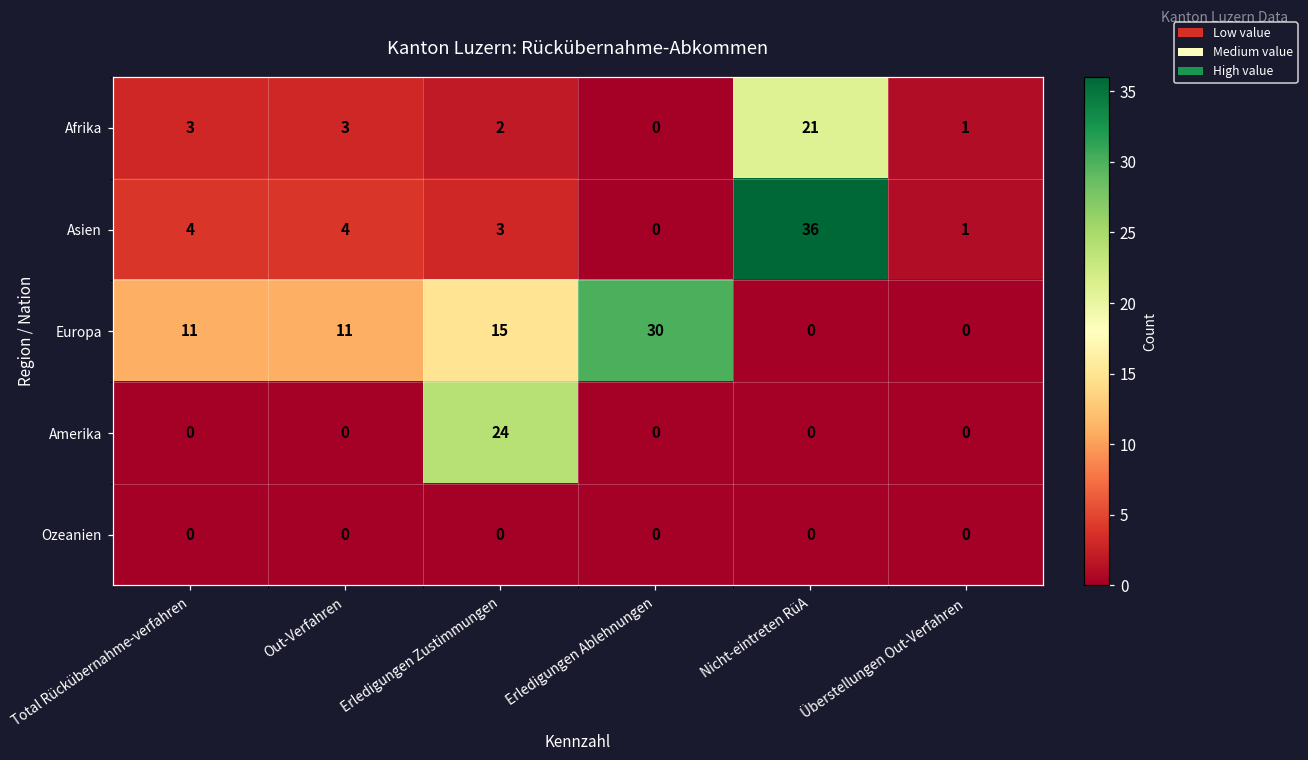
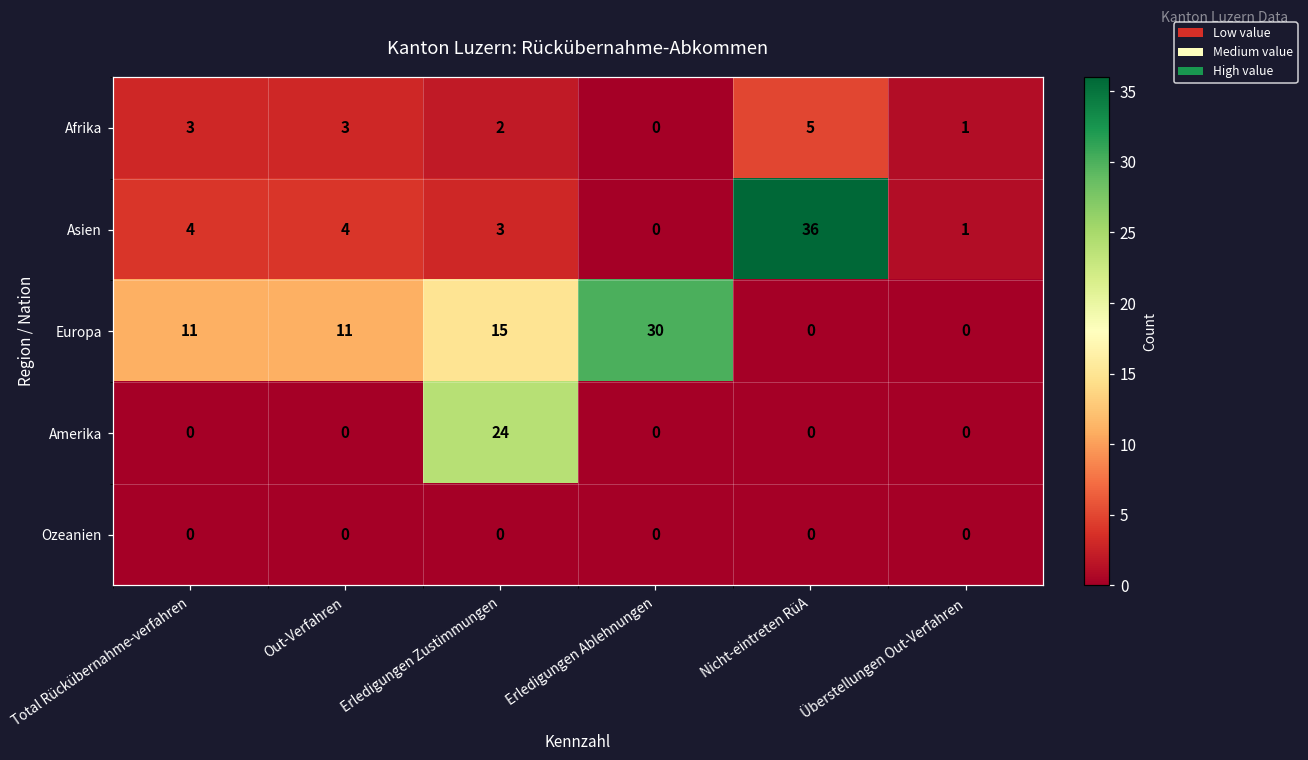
Afrika, Nicht-eintreten RüA: 21 -> 5
